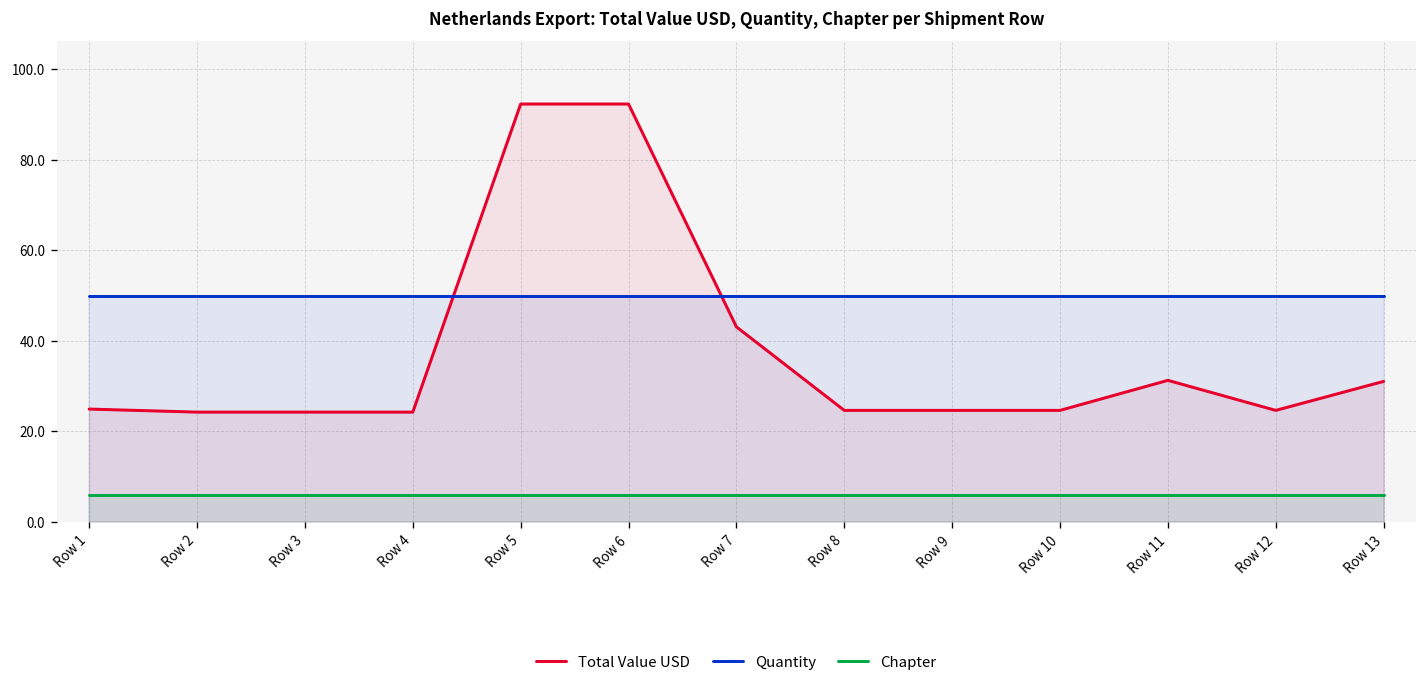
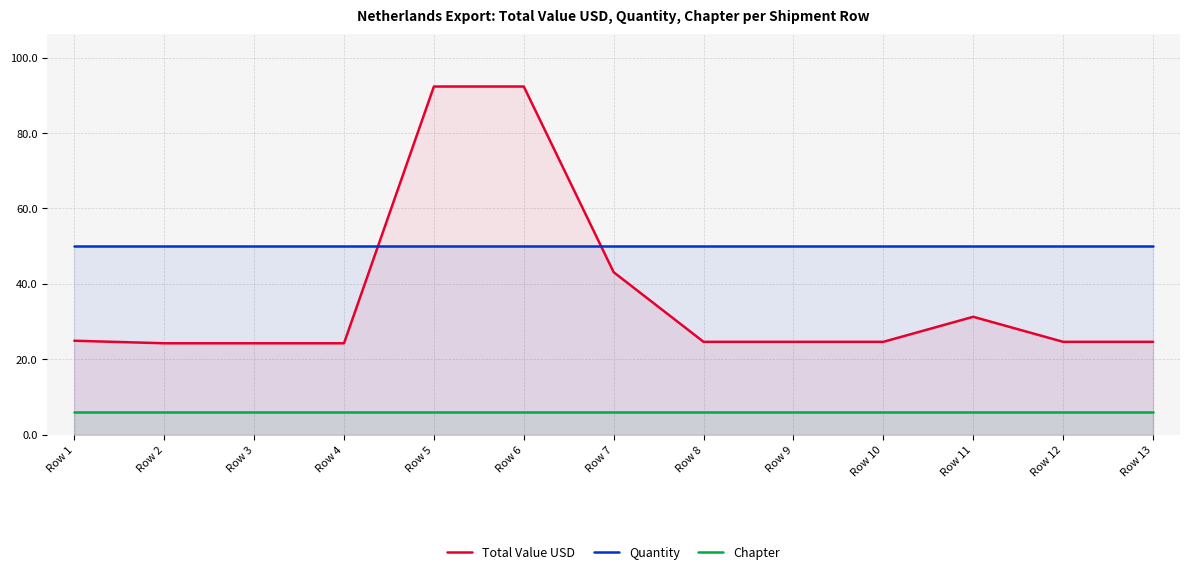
Total Value USD, Row 13: 31 -> 25
